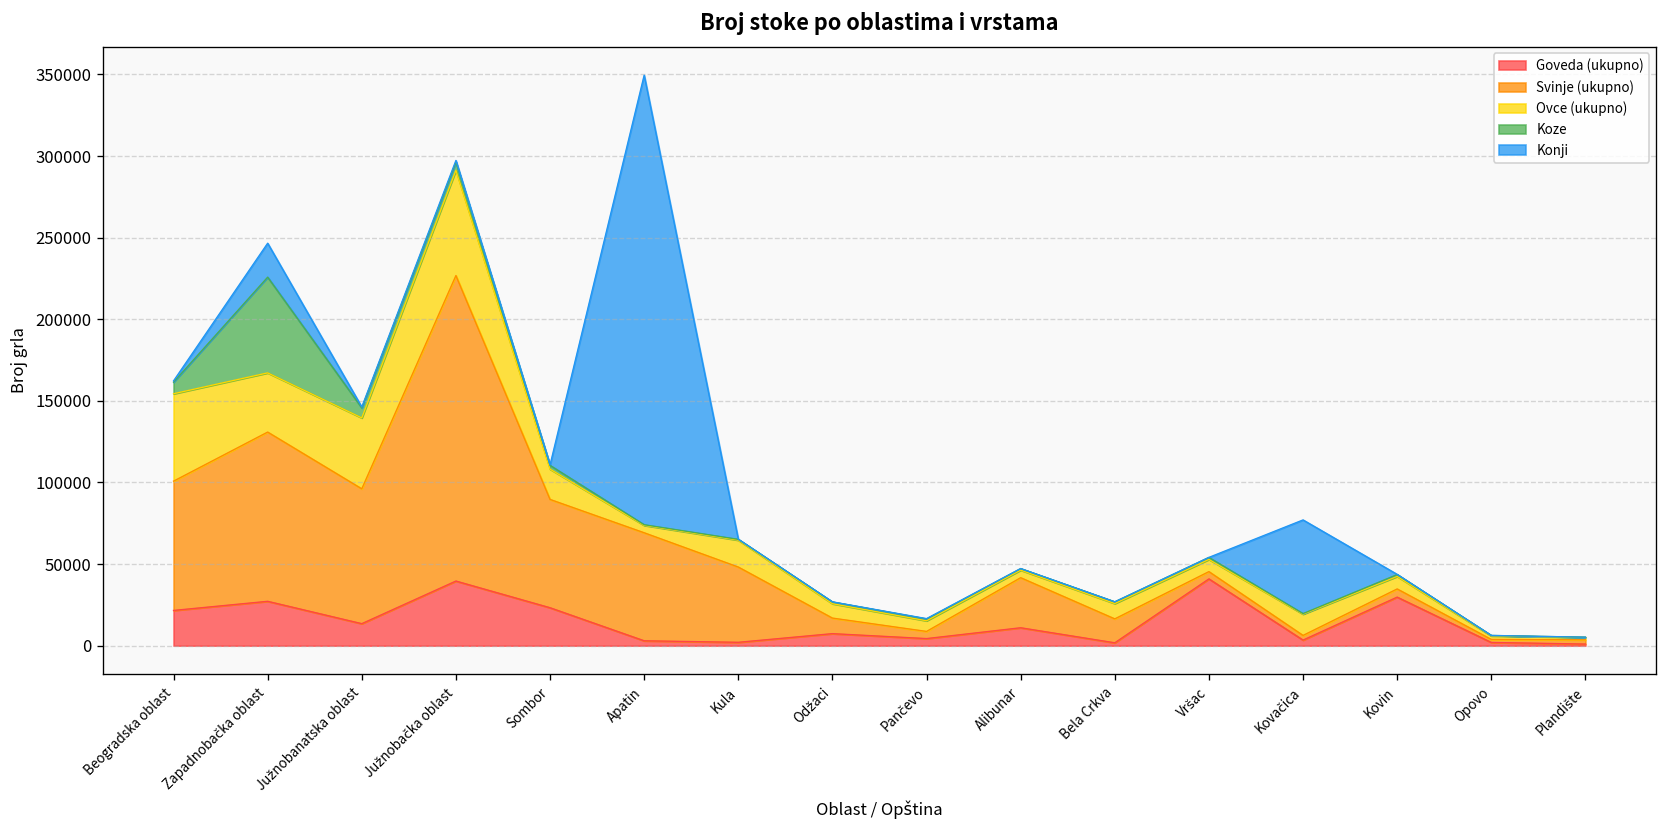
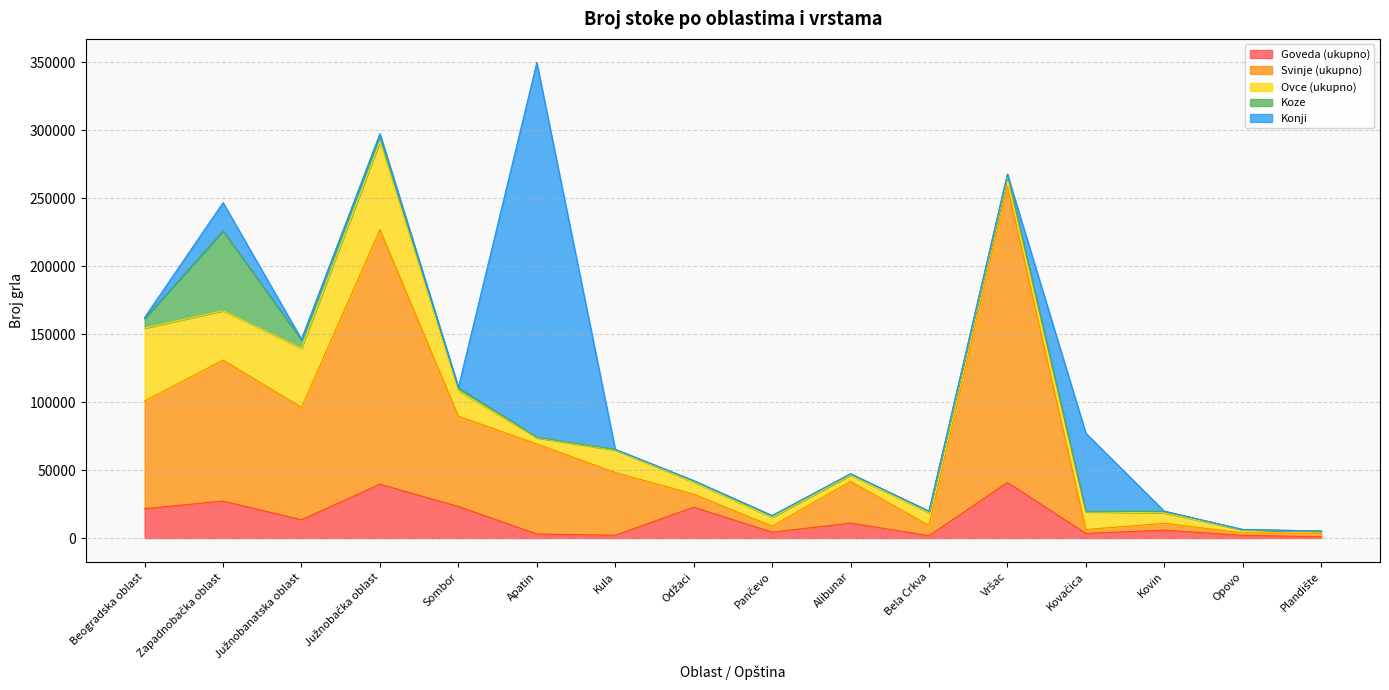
Goveda (ukupno), Odžaci: 7000 -> 23000
Svinje (ukupno), Bela Crkva: 15000 -> 8000
Svinje (ukupno), Vršac: 4000 -> 218000
Goveda (ukupno), Kovin: 30000 -> 6000
